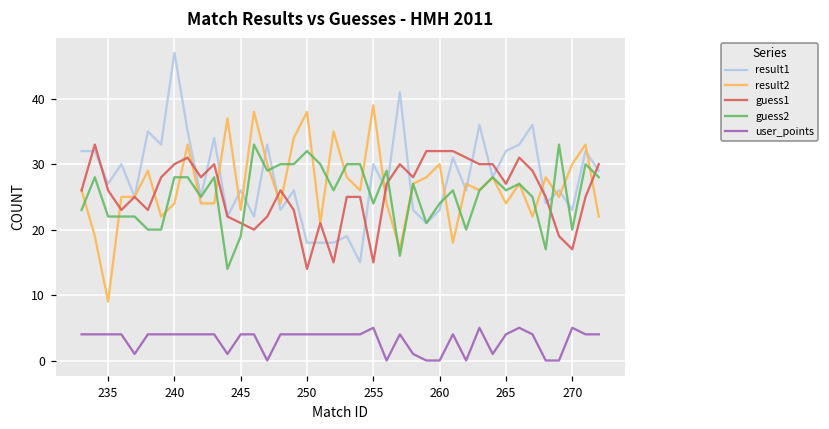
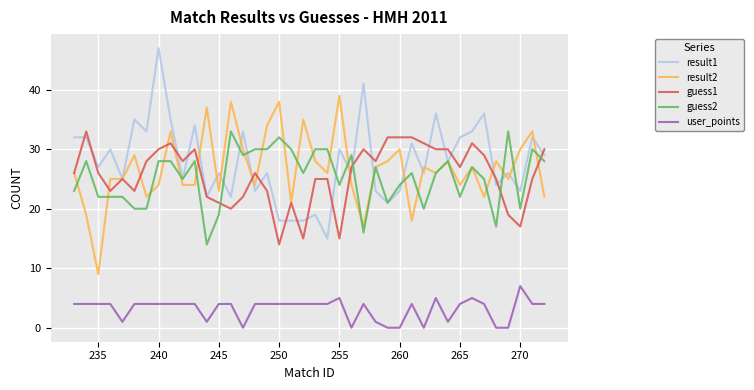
guess2, 265: 26 -> 22
user_points, 270: 5 -> 7
